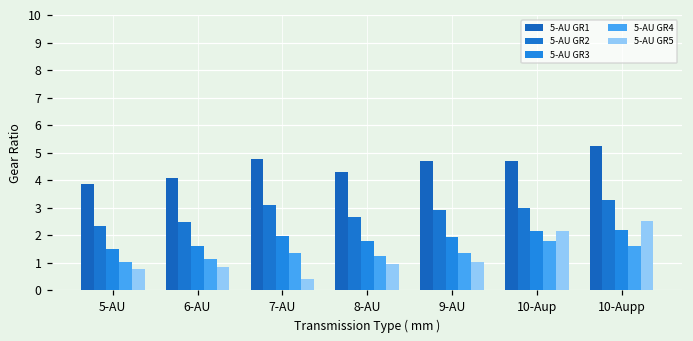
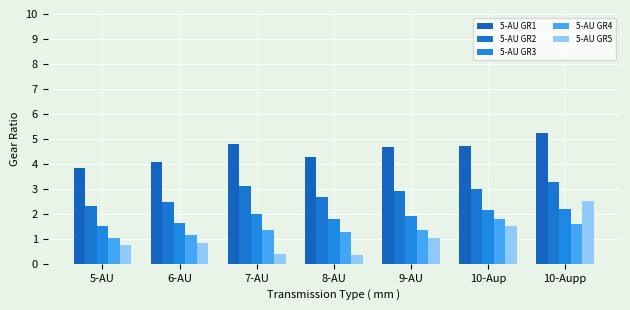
5-AU GR5, 8-AU: 1.0 -> 0.4
5-AU GR5, 10-Aup: 2.2 -> 1.5
